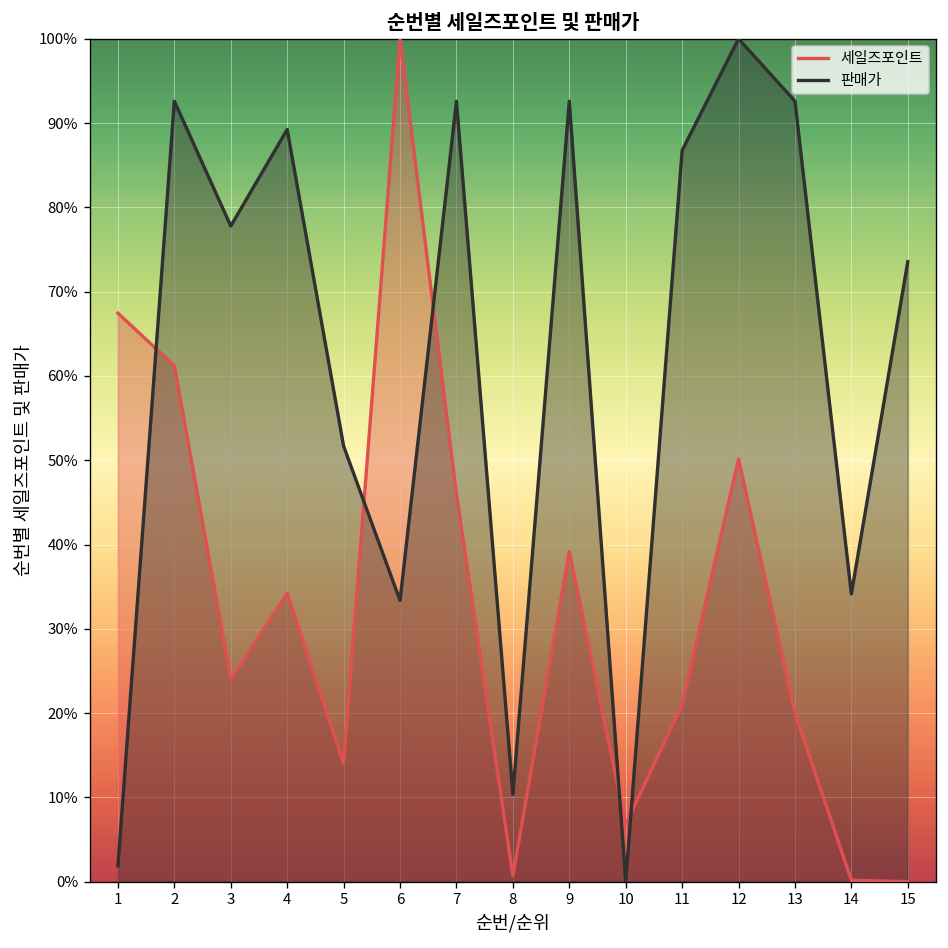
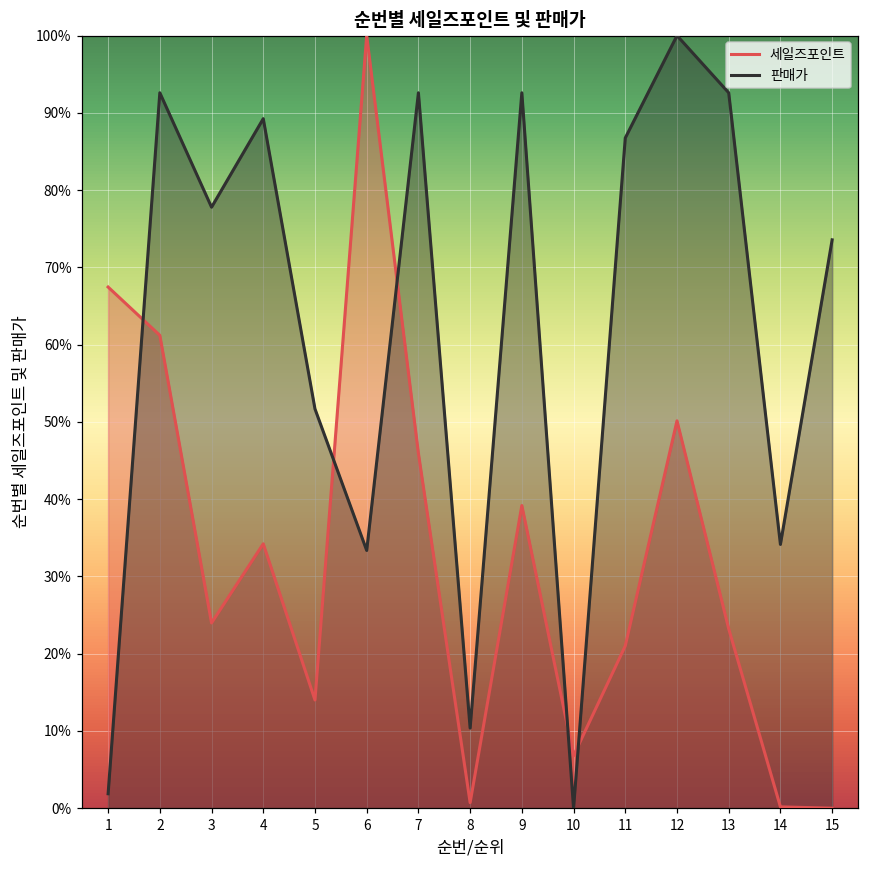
세일즈포인트, 13: 20% -> 23%
